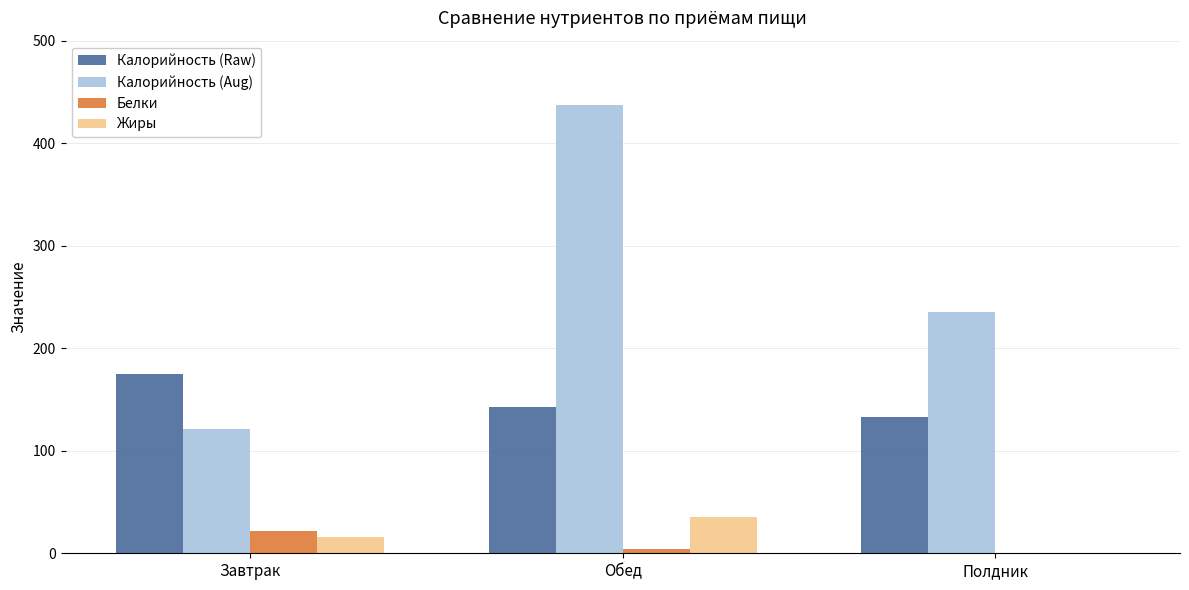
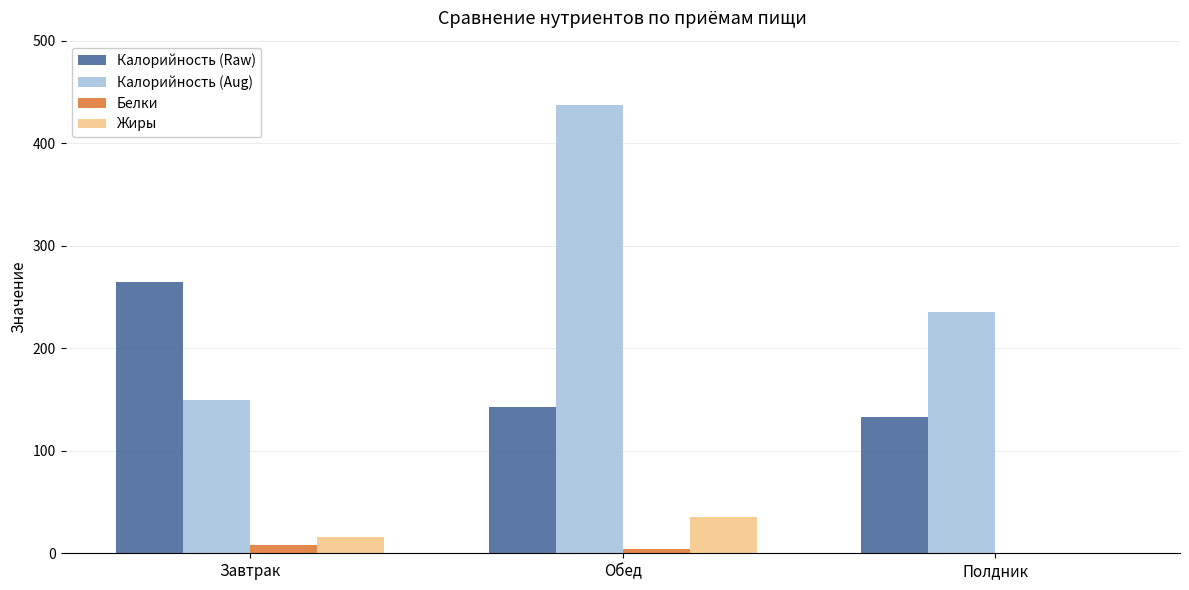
Калорийность (Raw), Завтрак: 175 -> 264
Калорийность (Aug), Завтрак: 122 -> 149
Белки, Завтрак: 22 -> 8
